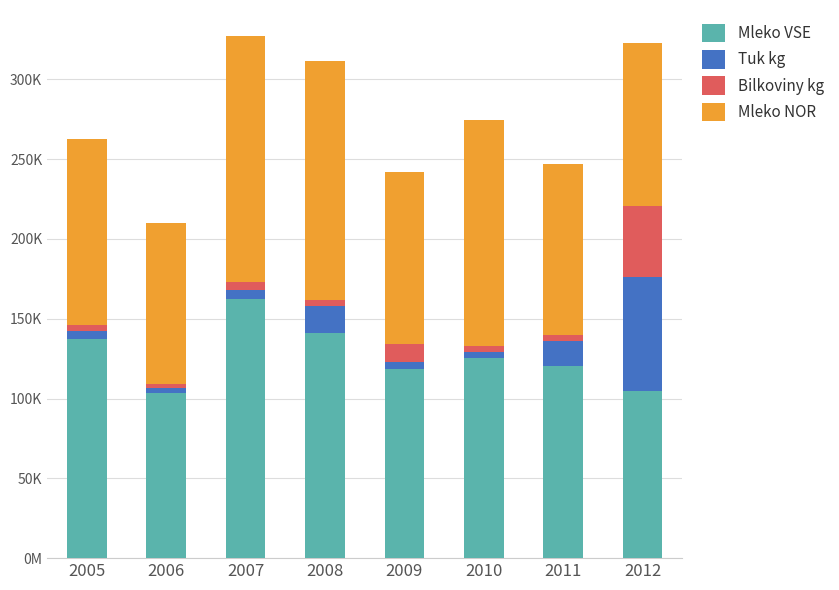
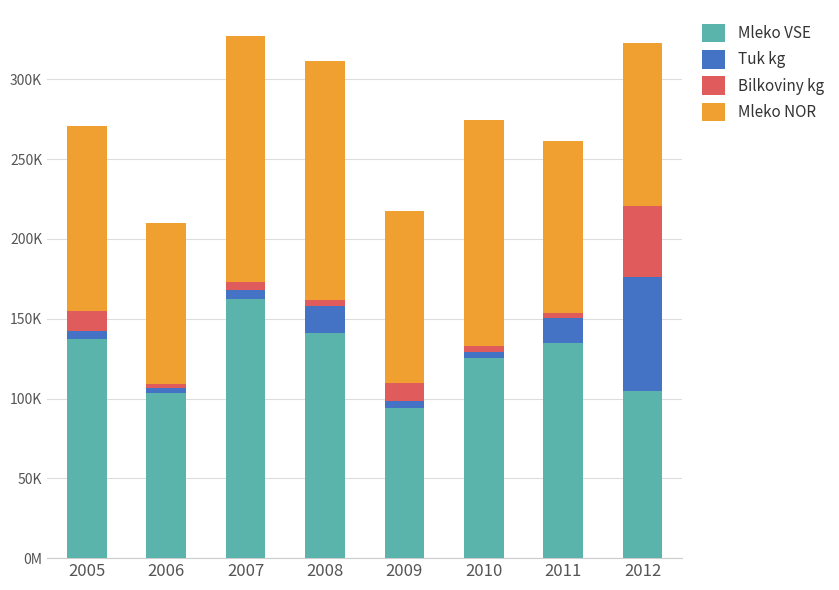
Bilkoviny kg, 2005: 4000 -> 13000
Mleko VSE, 2009: 119000 -> 94000
Mleko VSE, 2011: 120000 -> 135000
